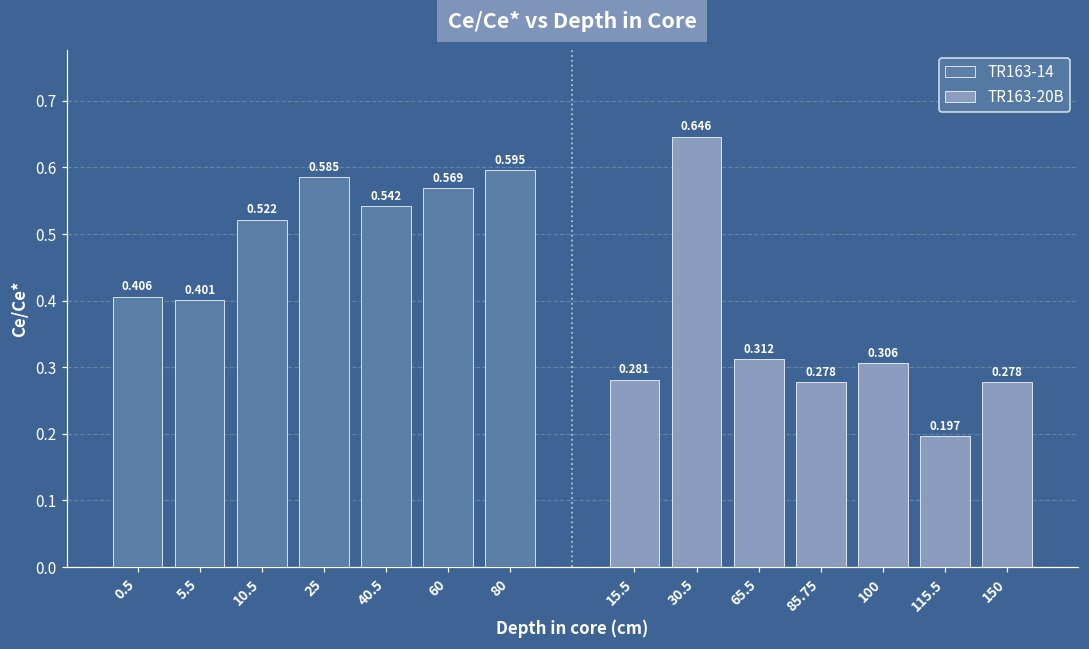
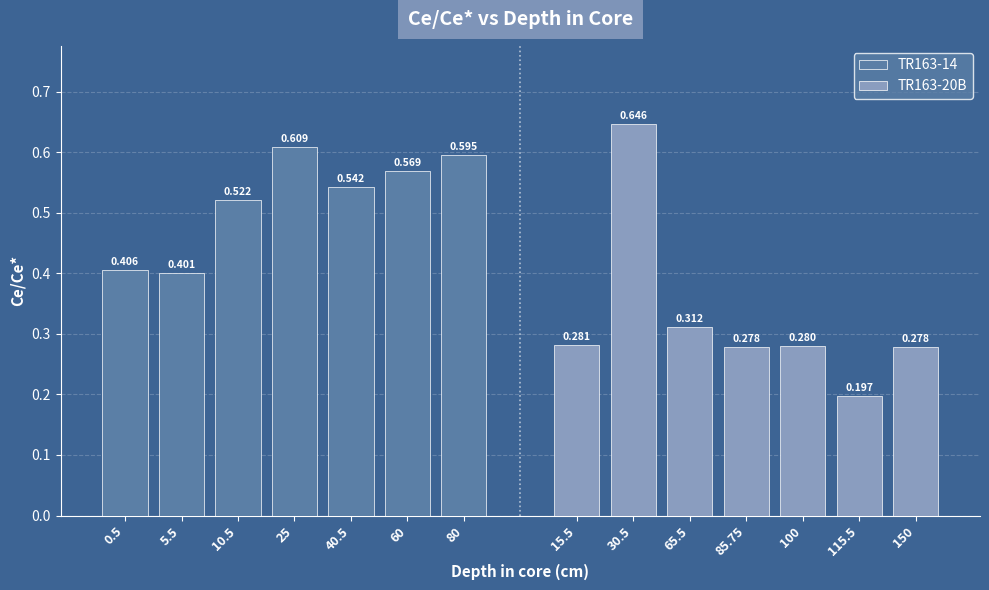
TR163-14, 25: 0.585 -> 0.609
TR163-20B, 100: 0.306 -> 0.280
